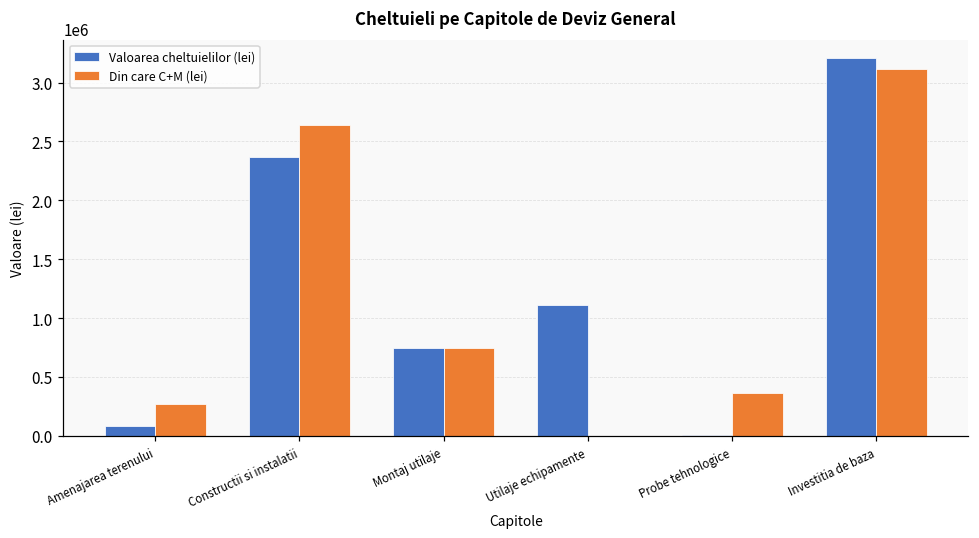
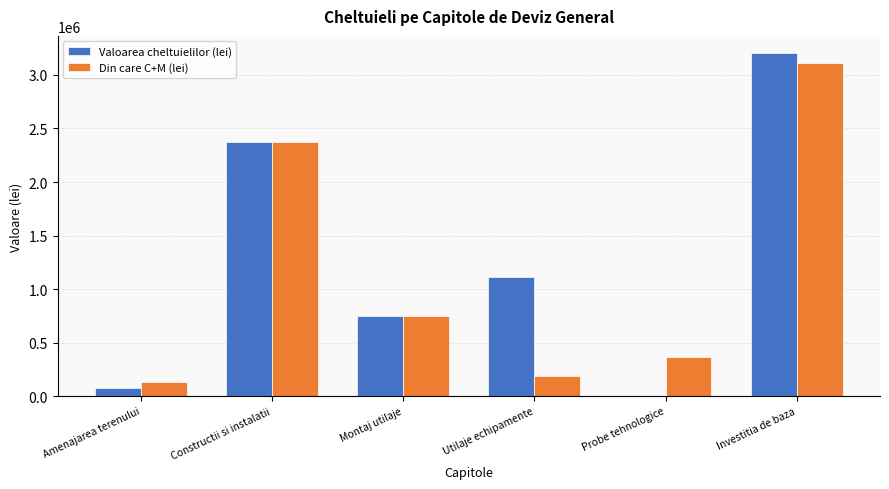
Din care C+M (lei), Amenajarea terenului: 270000 -> 130000
Din care C+M (lei), Constructii si instalatii: 2640000 -> 2370000
Din care C+M (lei), Utilaje echipamente: 0 -> 190000
